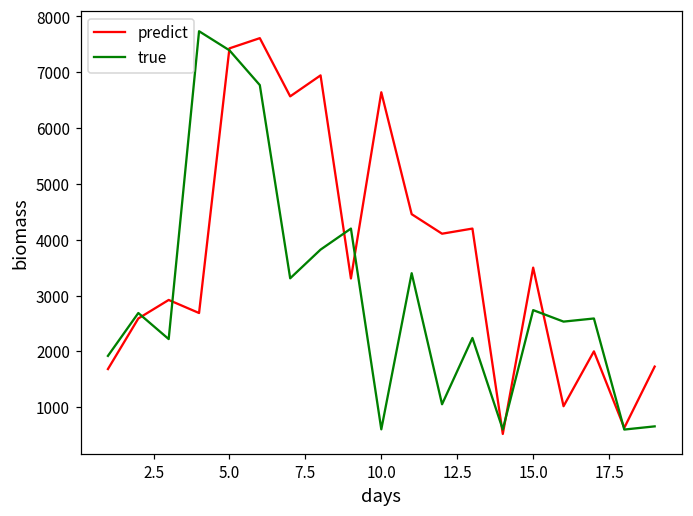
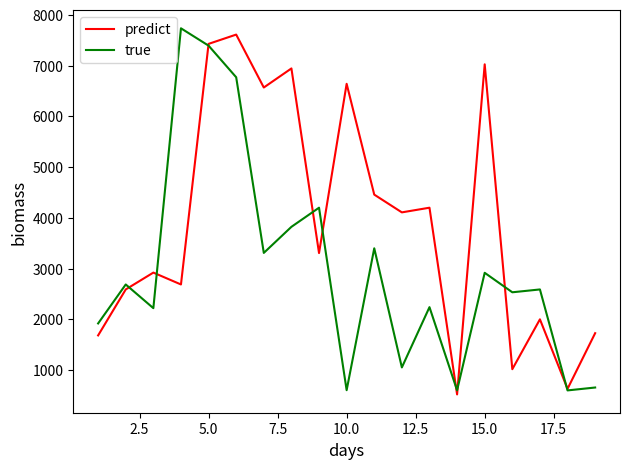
predict, 15.0: 3500 -> 7000
true, 15.0: 2700 -> 2900
